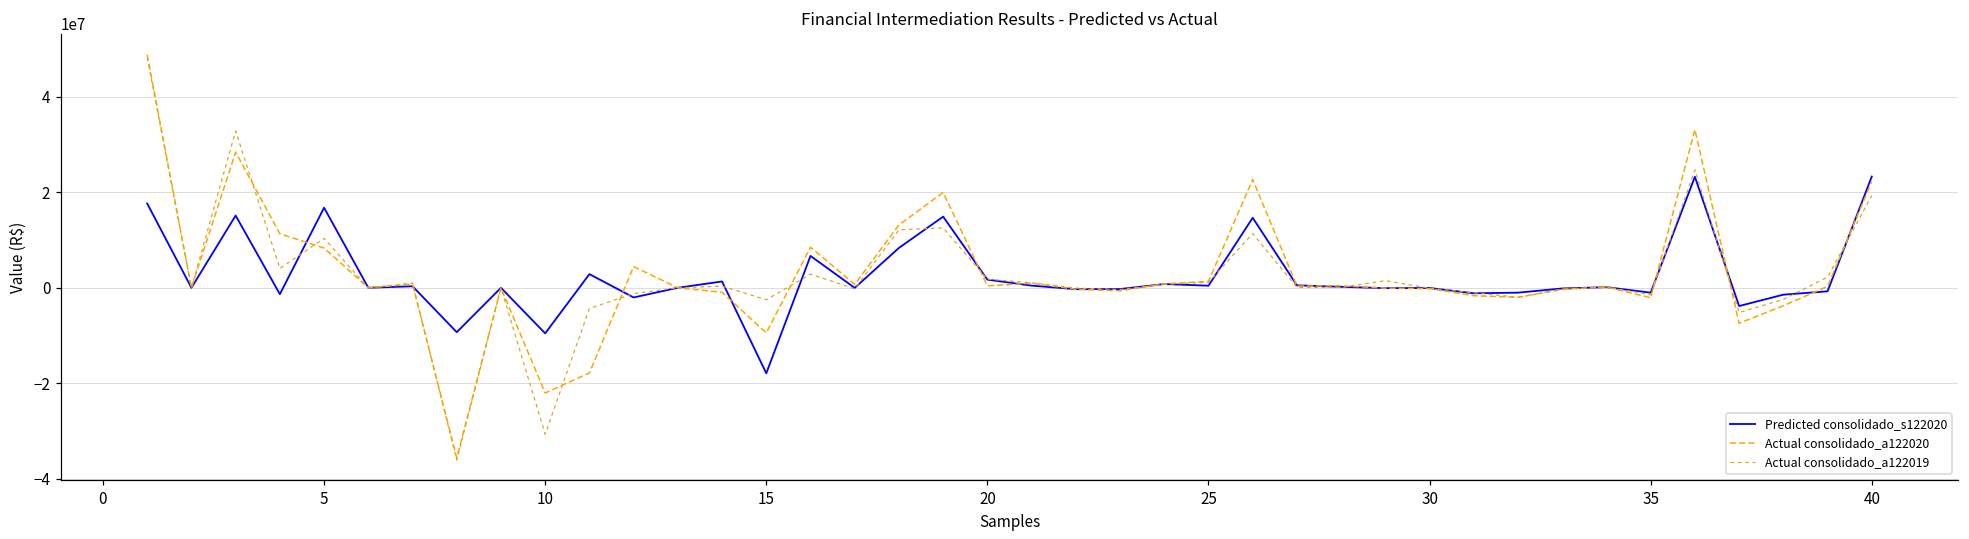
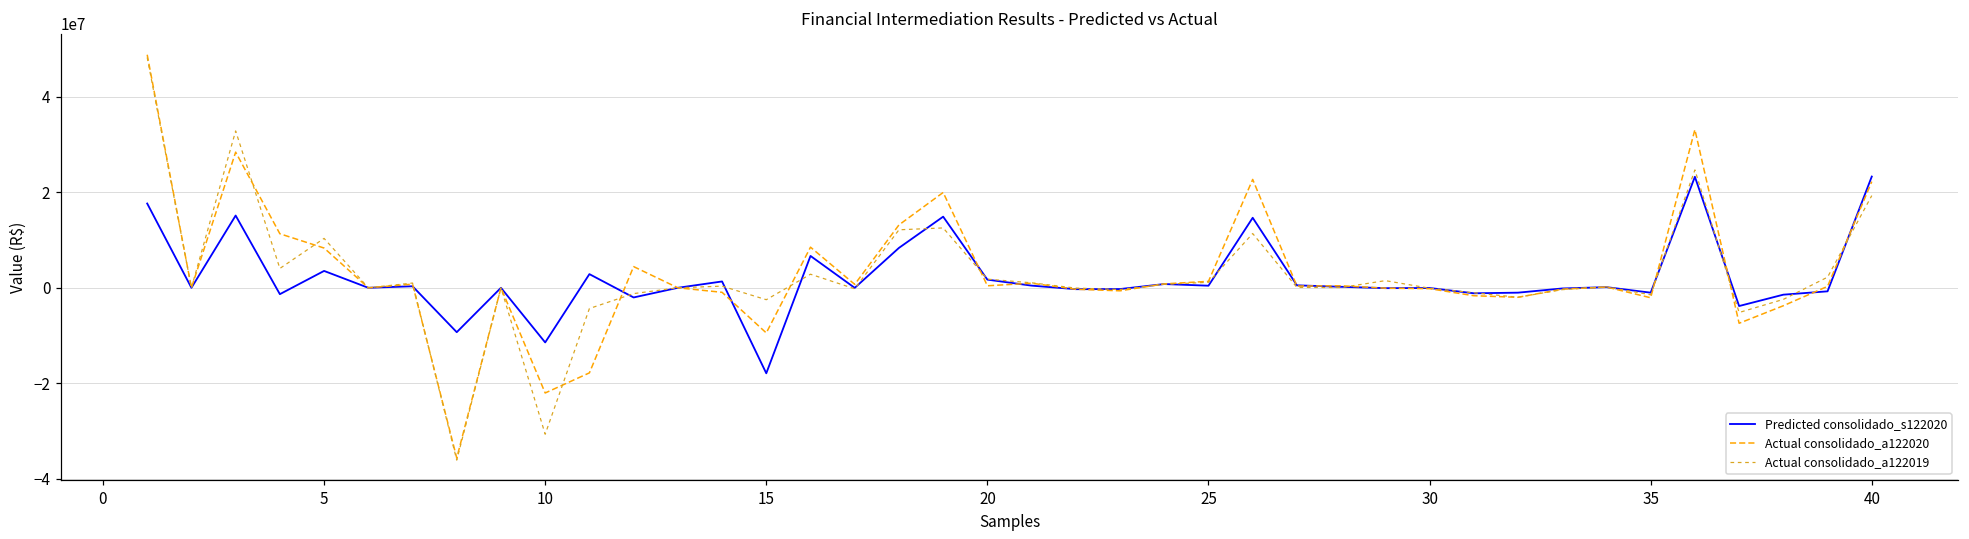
Predicted consolidado_s122020, 5: 17000000 -> 4000000
Predicted consolidado_s122020, 10: -10000000 -> -11000000
